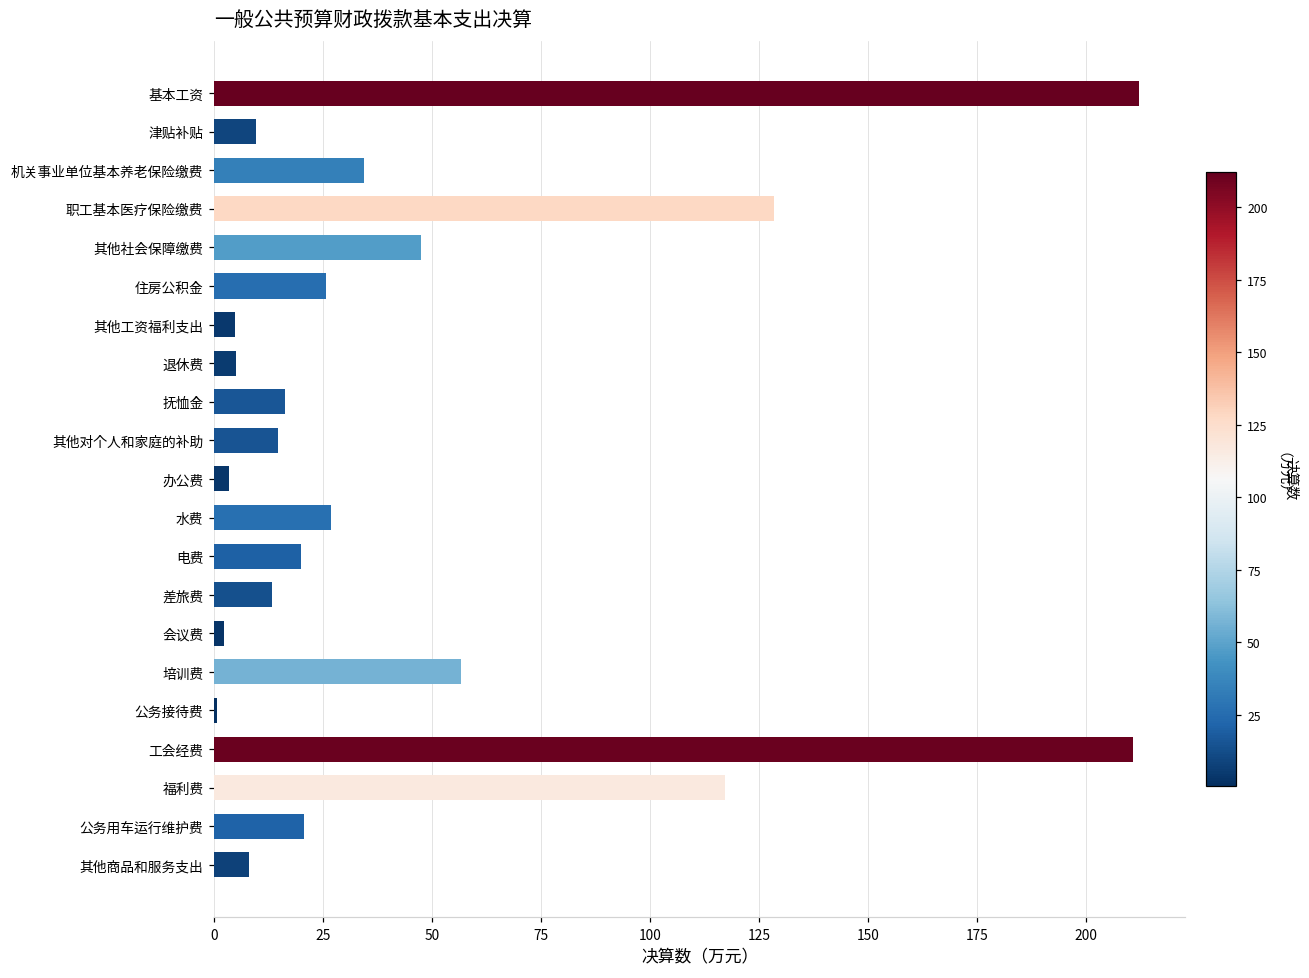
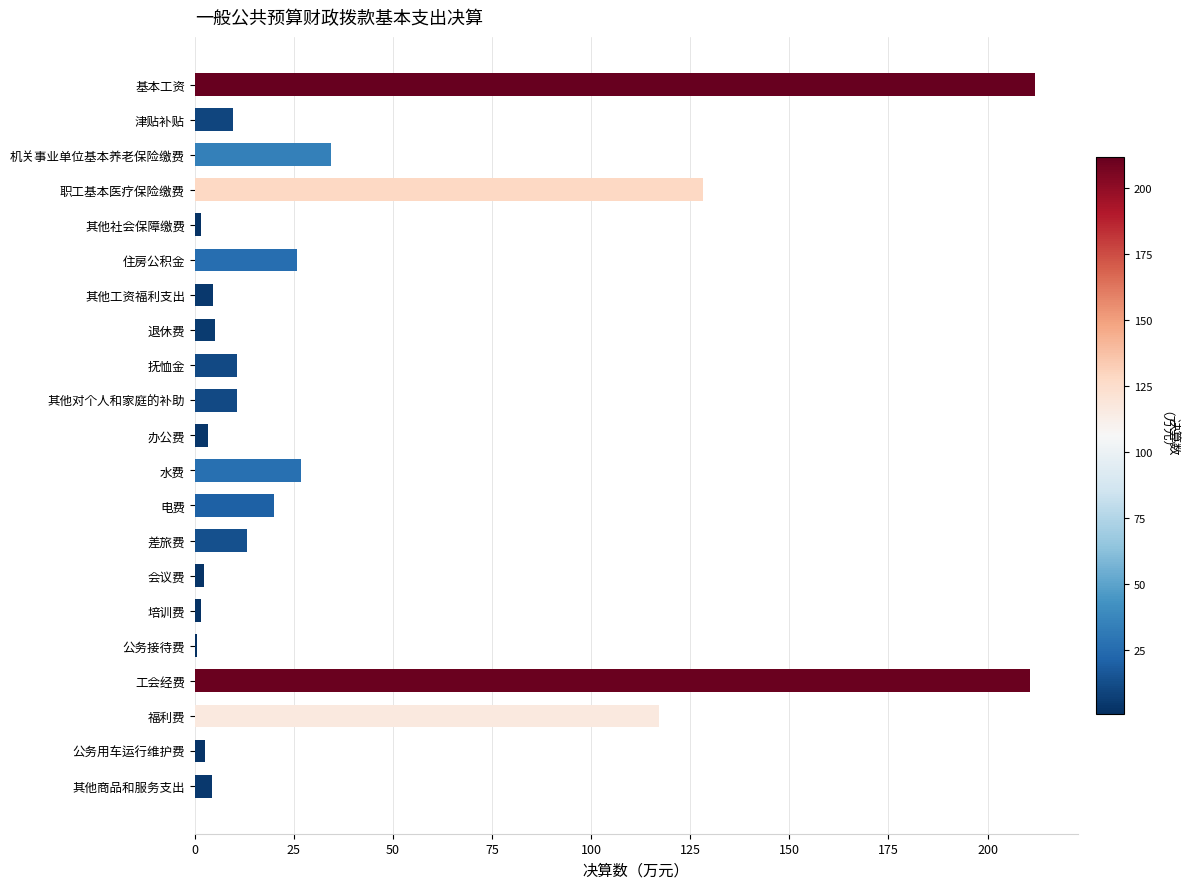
其他社会保障缴费: 47 -> 1
抚恤金: 16 -> 11
其他对个人和家庭的补助: 15 -> 11
培训费: 57 -> 2
公务用车运行维护费: 21 -> 3
其他商品和服务支出: 8 -> 4
